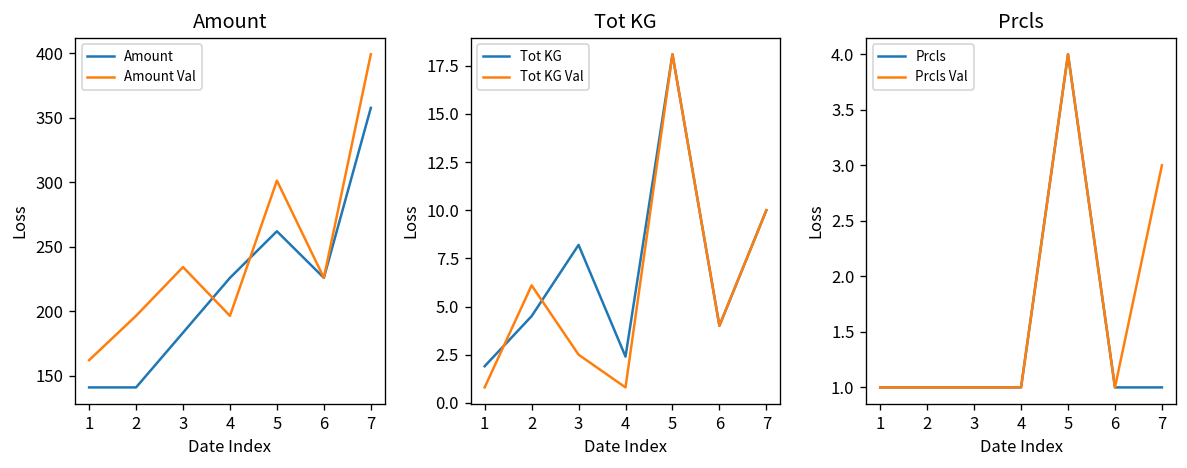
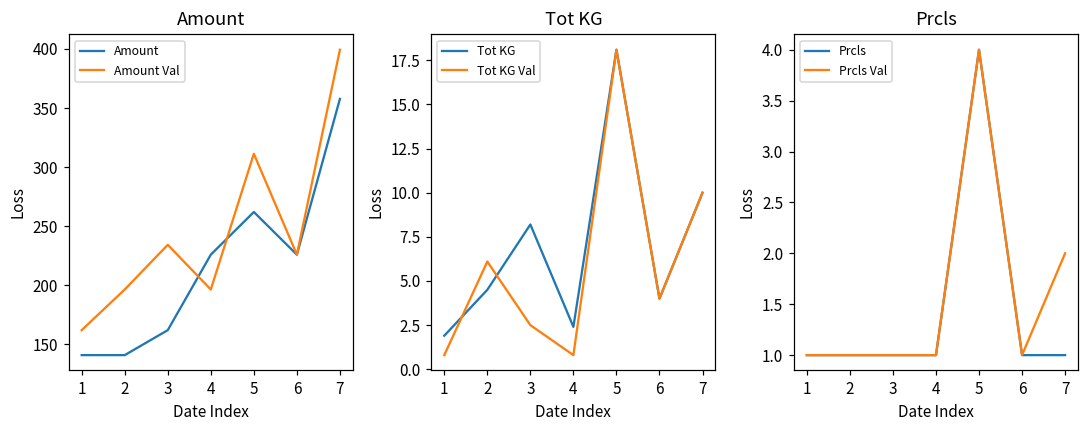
Amount, Amount, 3: 183 -> 162
Amount, Amount Val, 5: 301 -> 311
Prcls, Prcls Val, 7: 3 -> 2
